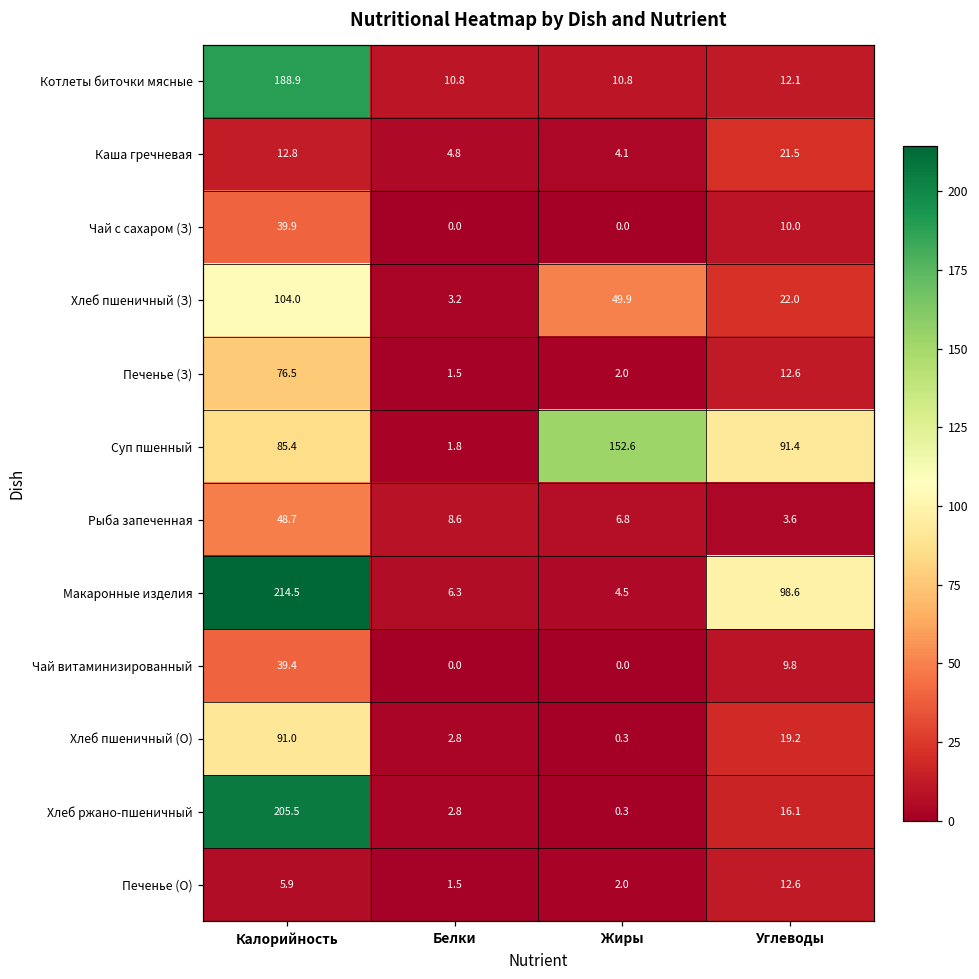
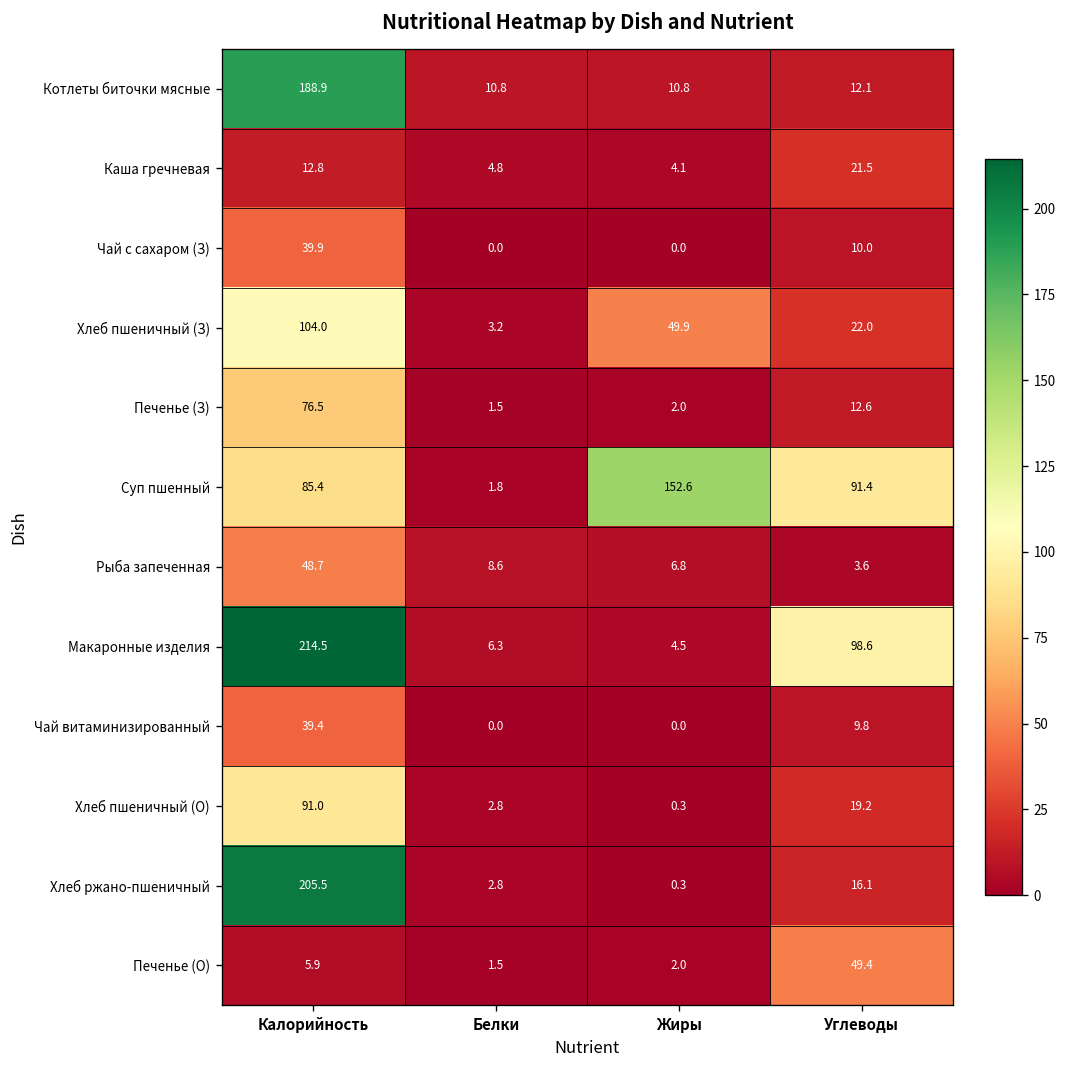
Печенье (О), Углеводы: 12.6 -> 49.4
